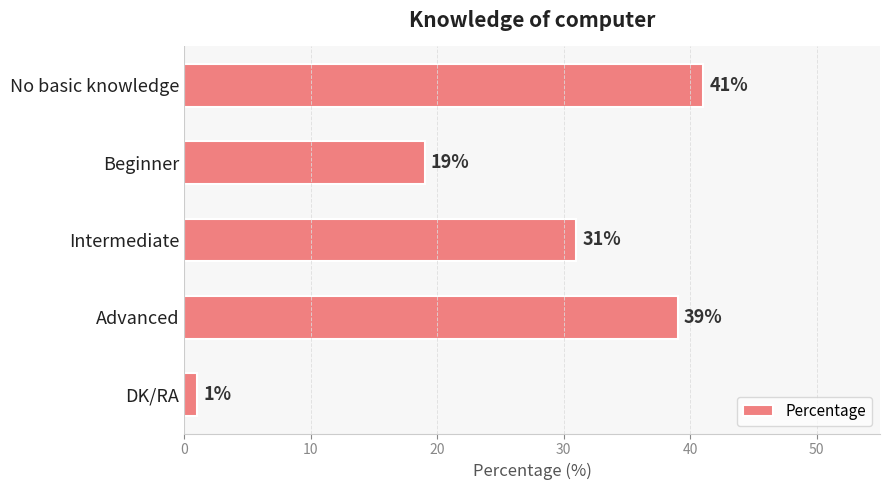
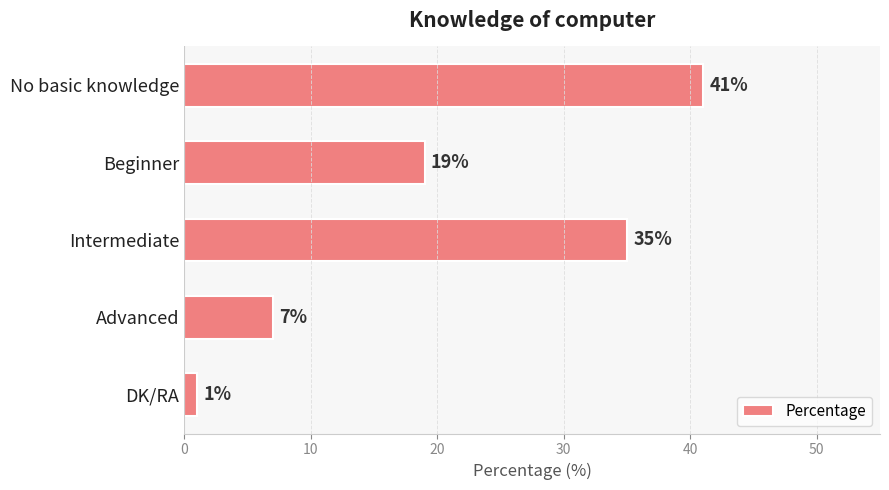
Intermediate: 31% -> 35%
Advanced: 39% -> 7%
